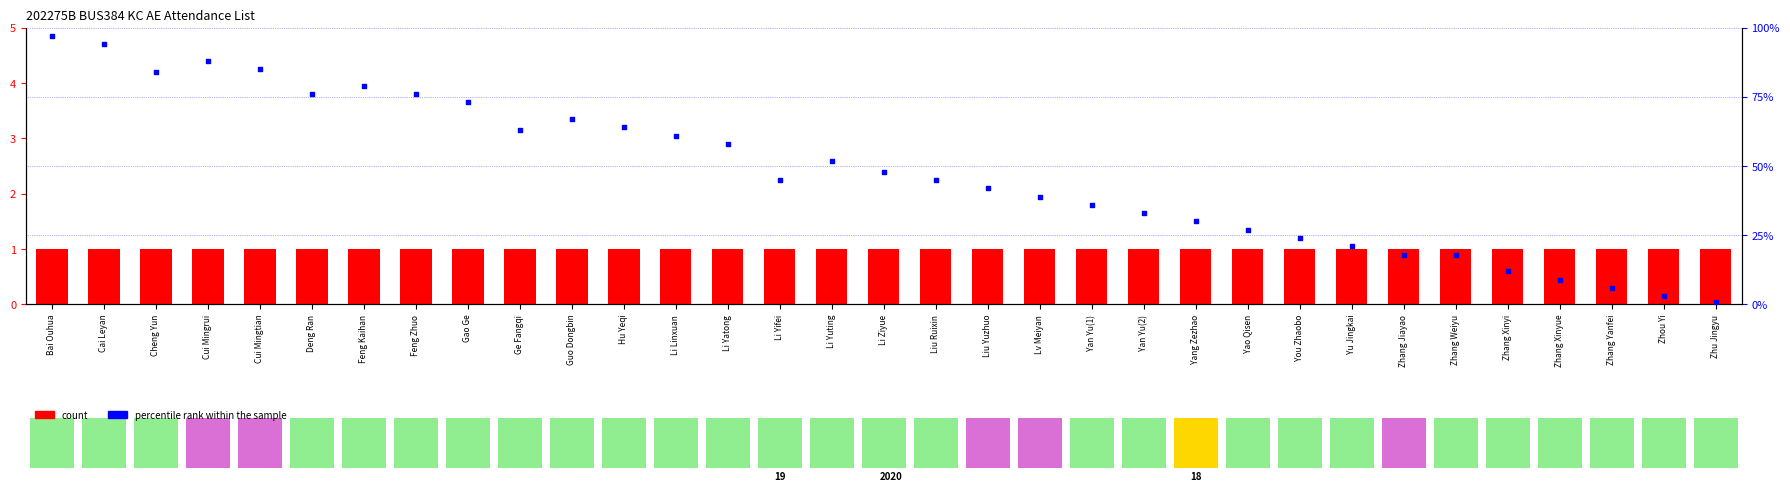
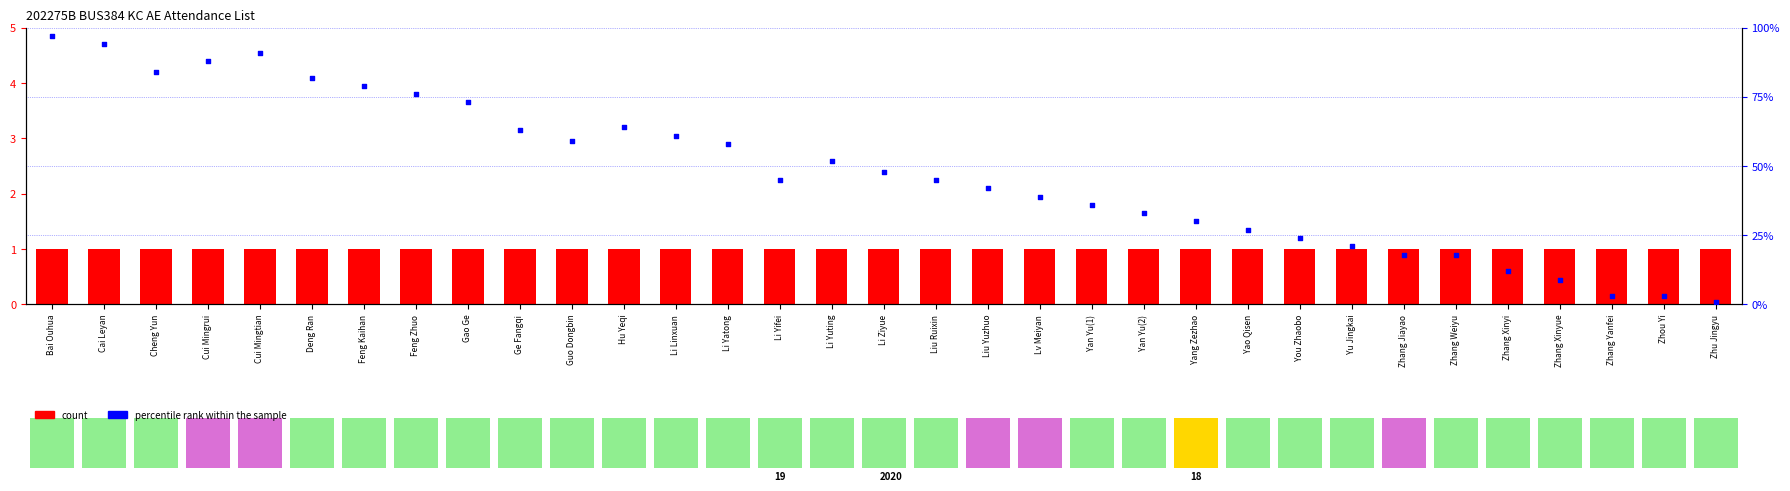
percentile rank within the sample, Cui Mingtian: 85% -> 91%
percentile rank within the sample, Deng Ran: 76% -> 82%
percentile rank within the sample, Guo Dongbin: 67% -> 59%
percentile rank within the sample, Zhang Yanfei: 6% -> 3%
